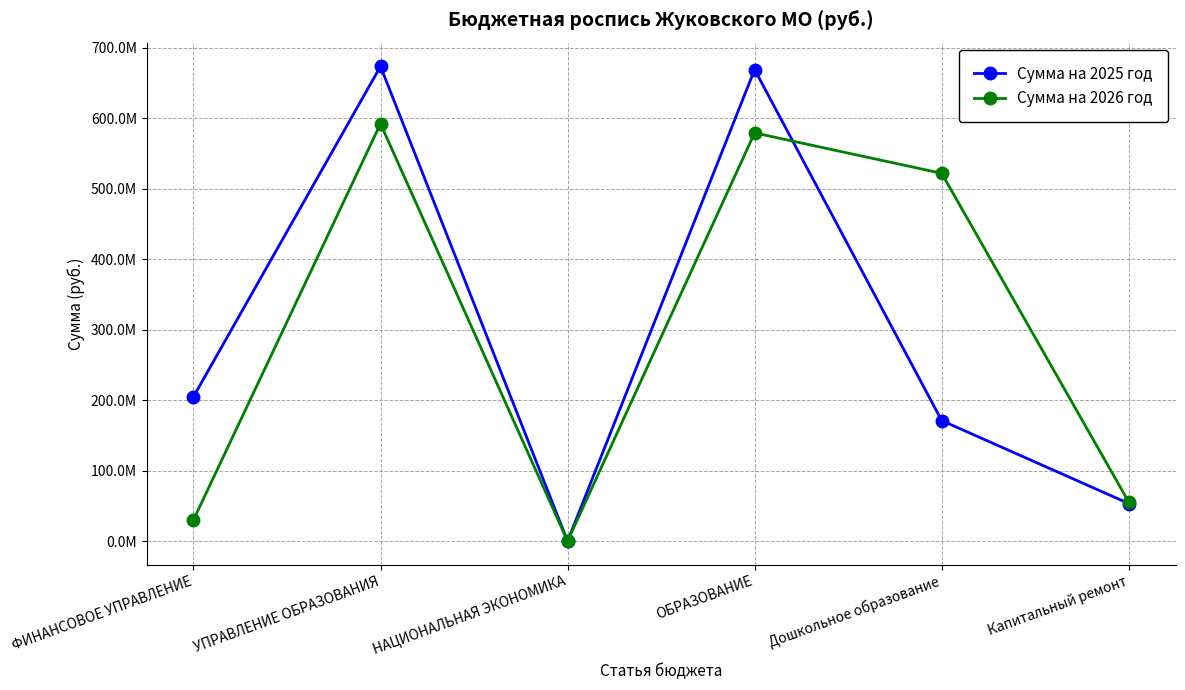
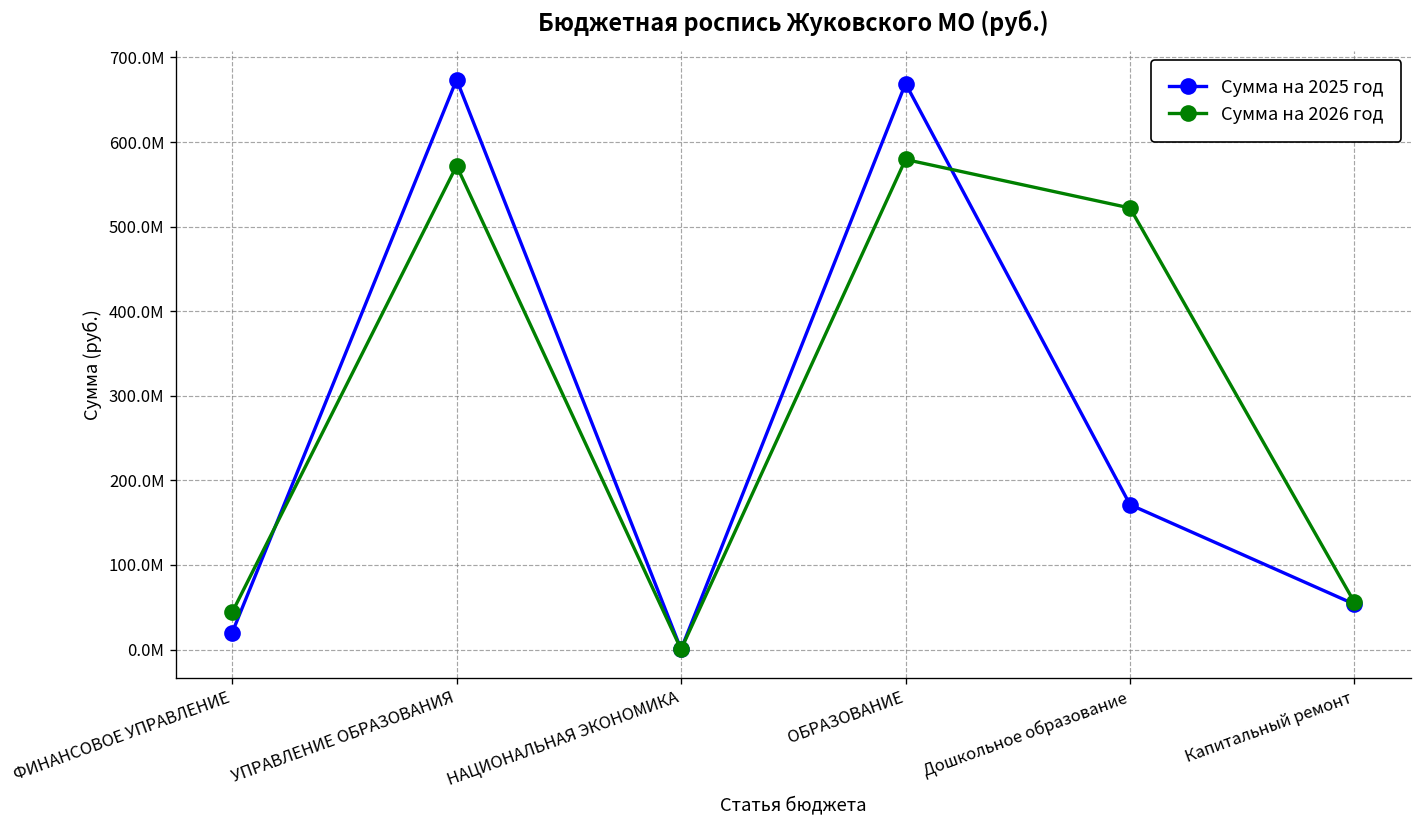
Сумма на 2025 год, ФИНАНСОВОЕ УПРАВЛЕНИЕ: 200000000 -> 20000000
Сумма на 2026 год, ФИНАНСОВОЕ УПРАВЛЕНИЕ: 30000000 -> 40000000
Сумма на 2026 год, УПРАВЛЕНИЕ ОБРАЗОВАНИЯ: 590000000 -> 570000000
